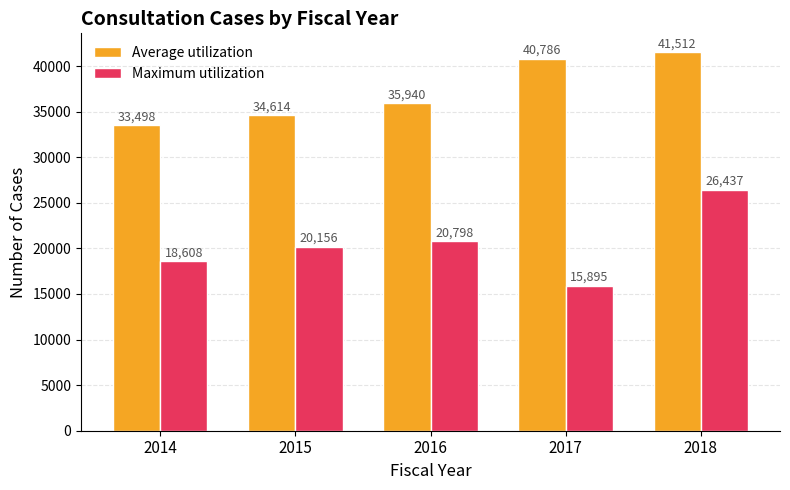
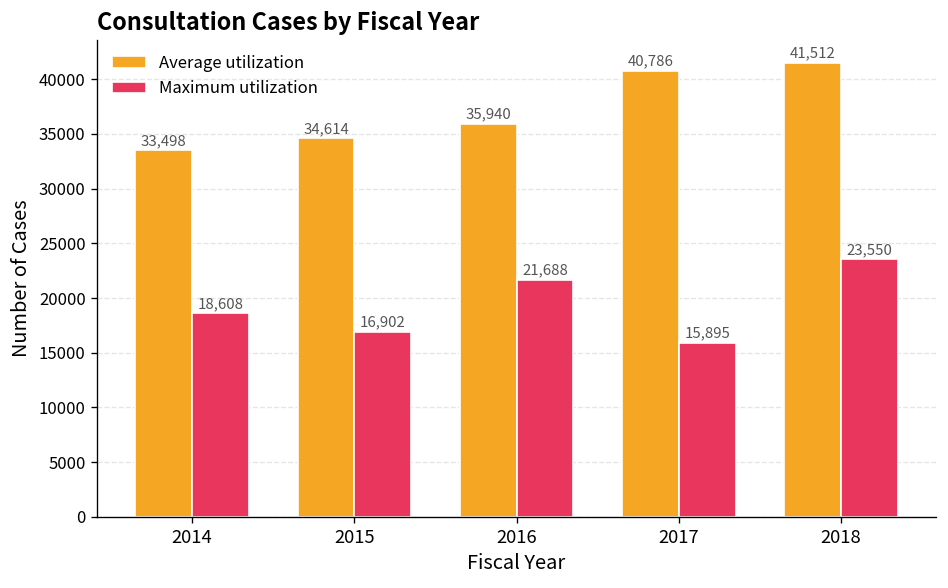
Maximum utilization, 2015: 20,156 -> 16,902
Maximum utilization, 2016: 20,798 -> 21,688
Maximum utilization, 2018: 26,437 -> 23,550
